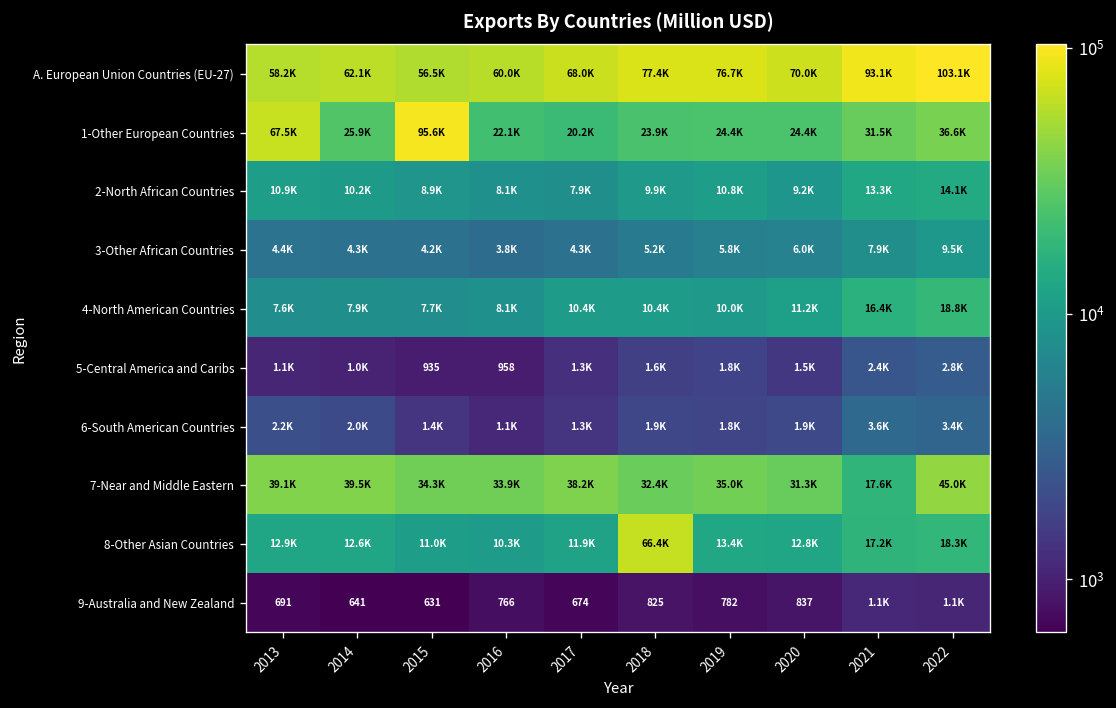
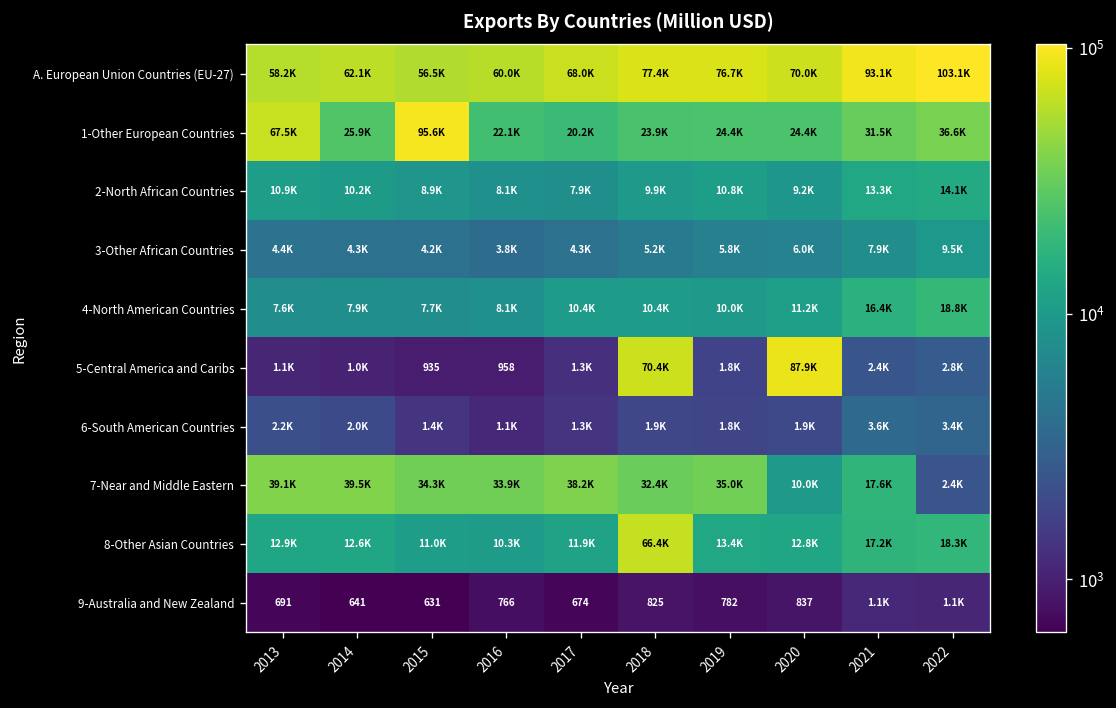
5-Central America and Caribs, 2018: 1.6K -> 70.4K
5-Central America and Caribs, 2020: 1.5K -> 87.9K
7-Near and Middle Eastern, 2020: 31.3K -> 10.0K
7-Near and Middle Eastern, 2022: 45.0K -> 2.4K
